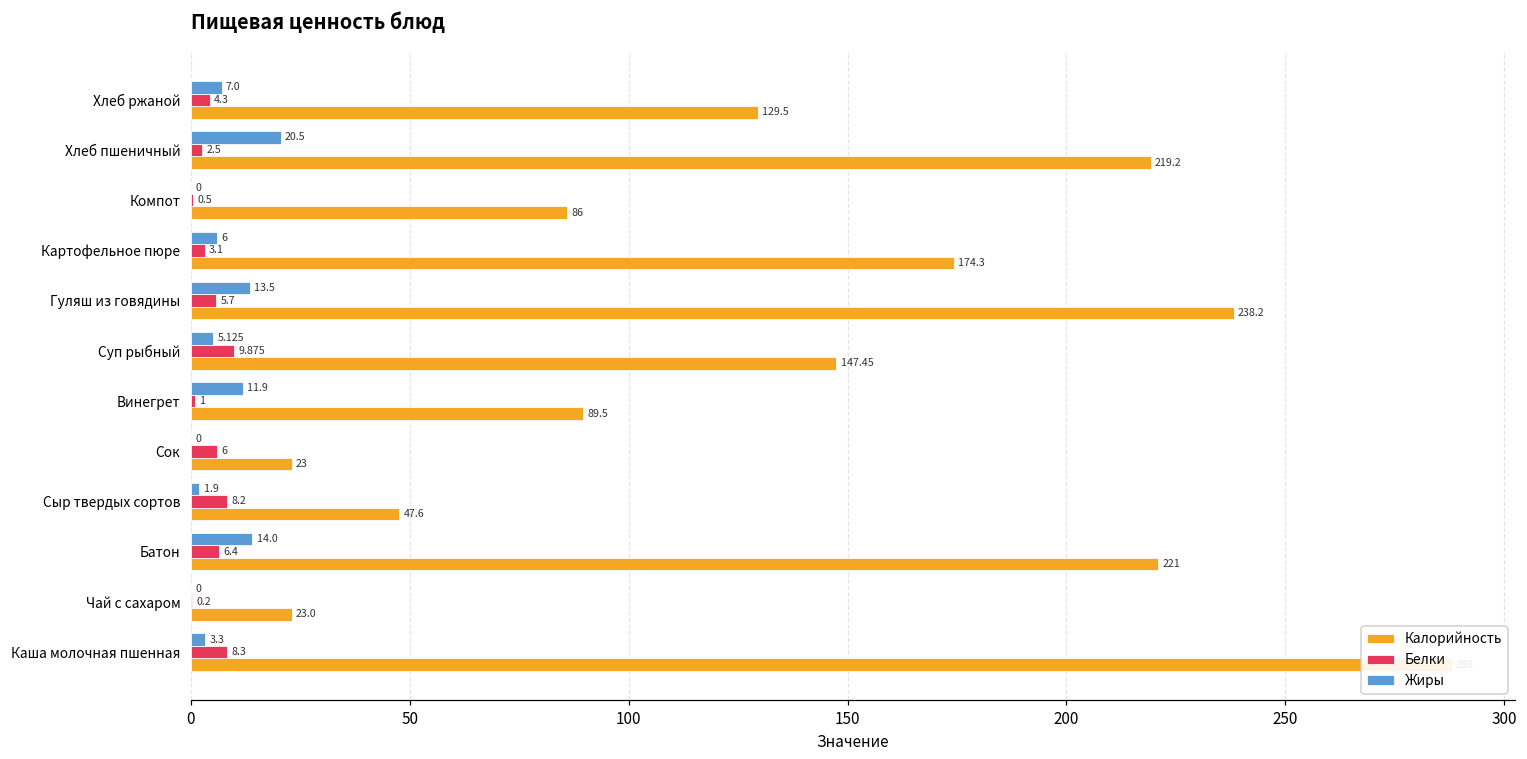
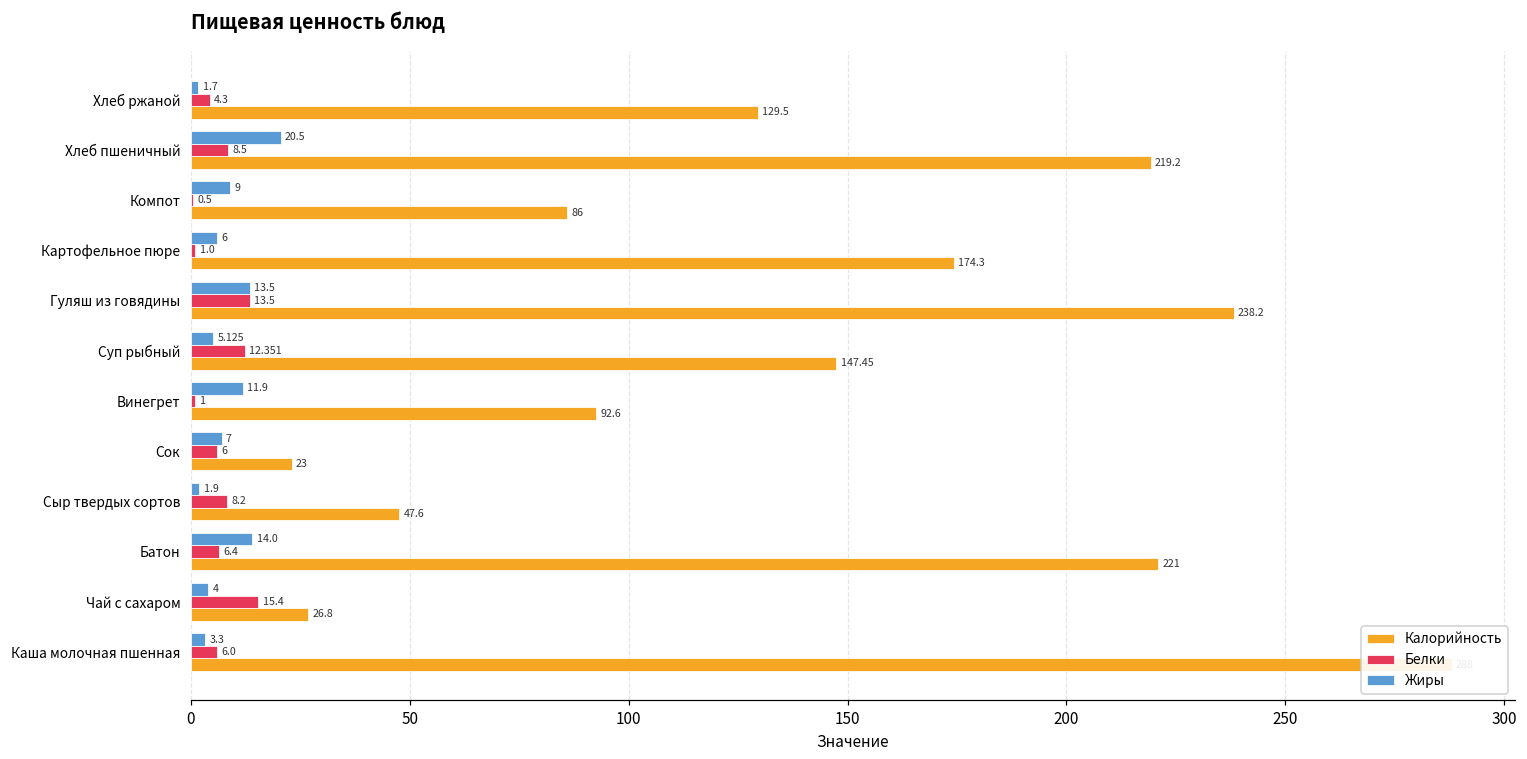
Жиры, Хлеб ржаной: 7.0 -> 1.7
Белки, Хлеб пшеничный: 2.5 -> 8.5
Жиры, Компот: 0 -> 9
Белки, Картофельное пюре: 3.1 -> 1.0
Белки, Гуляш из говядины: 5.7 -> 13.5
Белки, Суп рыбный: 9.875 -> 12.351
Калорийность, Винегрет: 89.5 -> 92.6
Жиры, Сок: 0 -> 7
Жиры, Чай с сахаром: 0 -> 4
Белки, Чай с сахаром: 0.2 -> 15.4
Калорийность, Чай с сахаром: 23.0 -> 26.8
Белки, Каша молочная пшенная: 8.3 -> 6.0
